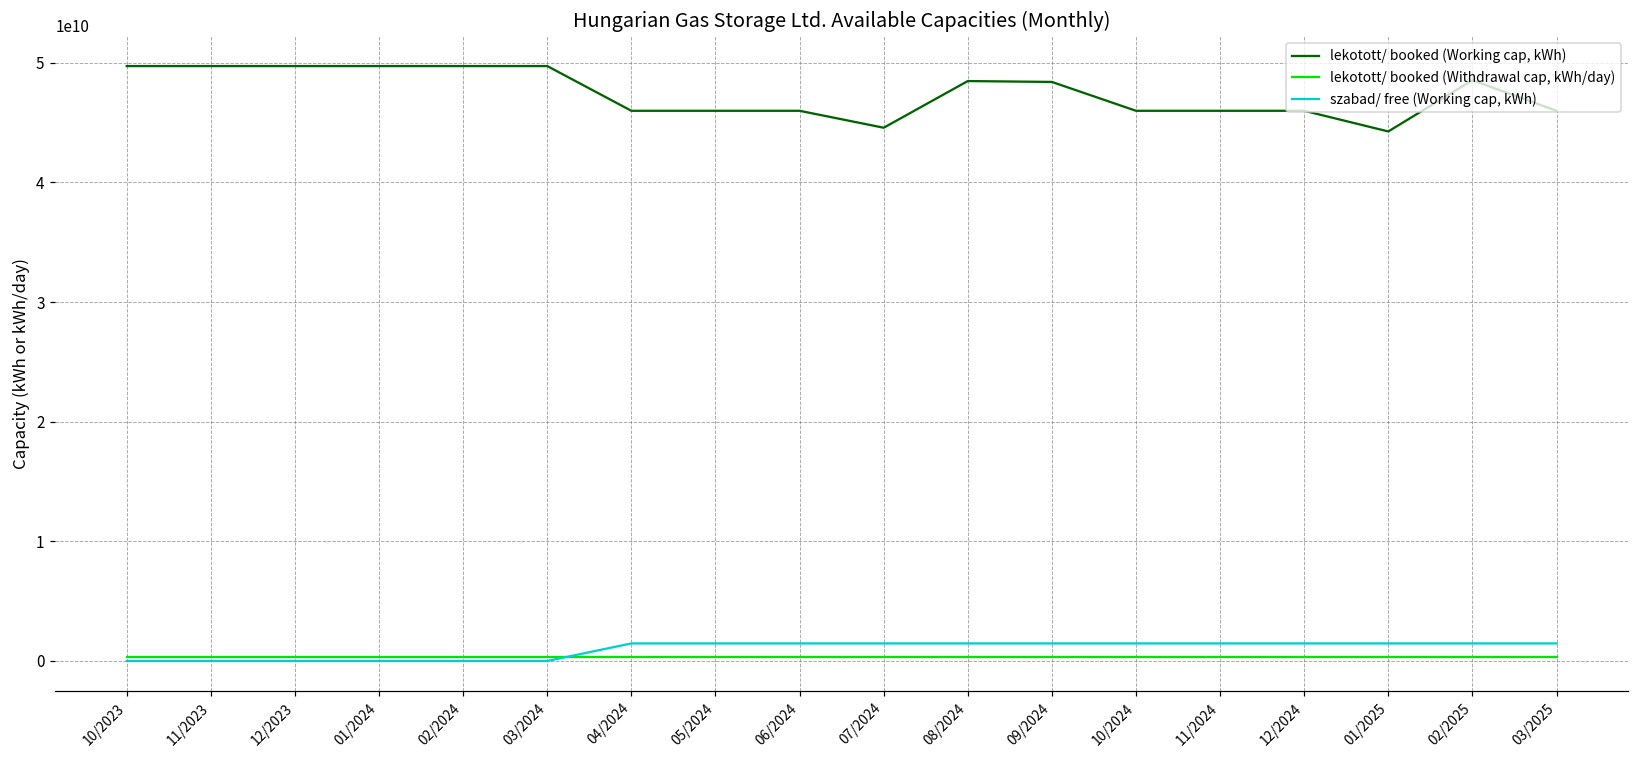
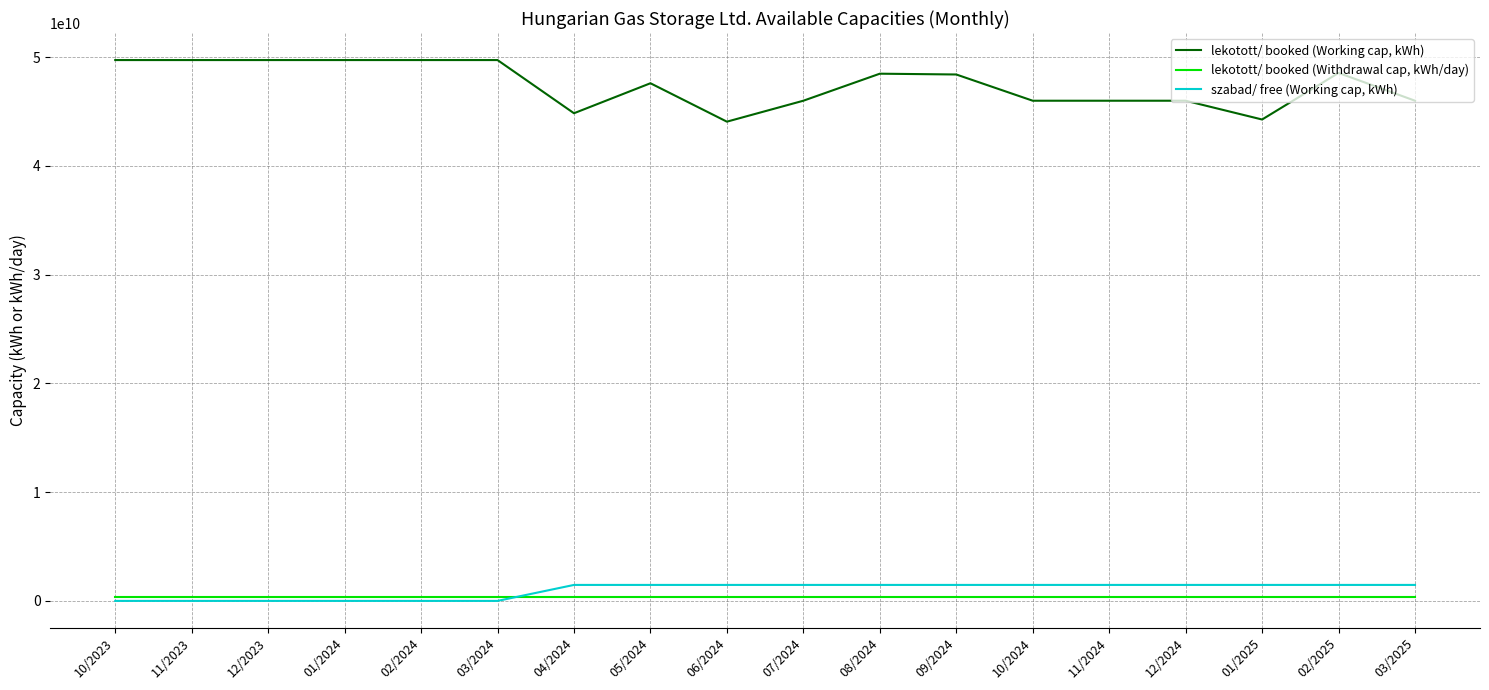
lekotott/ booked (Working cap, kWh), 04/2024: 46000000000 -> 44800000000
lekotott/ booked (Working cap, kWh), 05/2024: 46000000000 -> 47600000000
lekotott/ booked (Working cap, kWh), 06/2024: 46000000000 -> 44100000000
lekotott/ booked (Working cap, kWh), 07/2024: 44600000000 -> 46000000000
